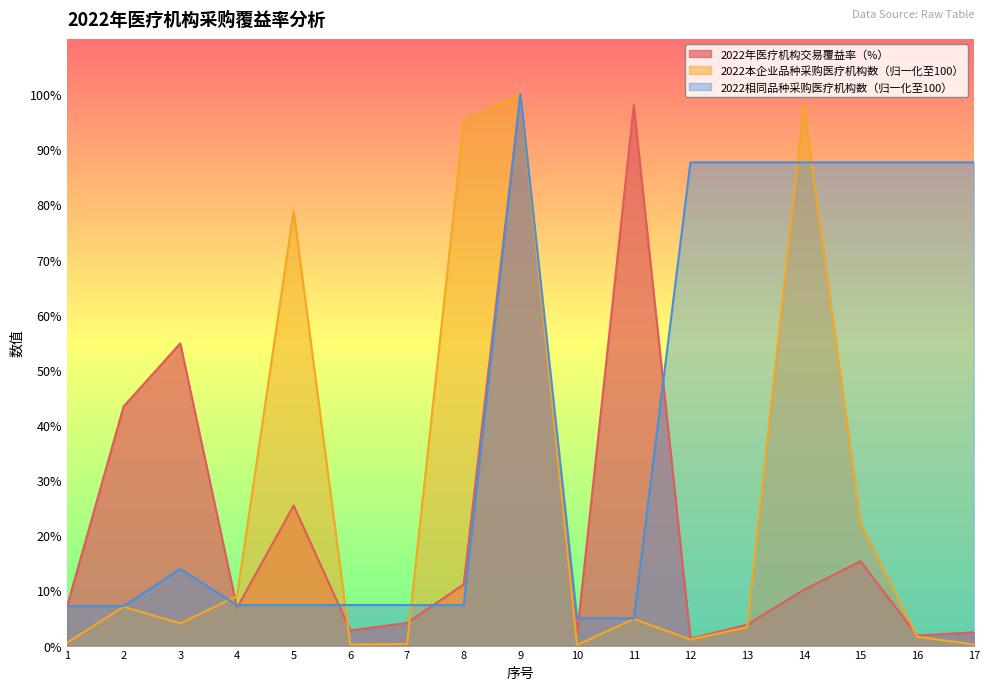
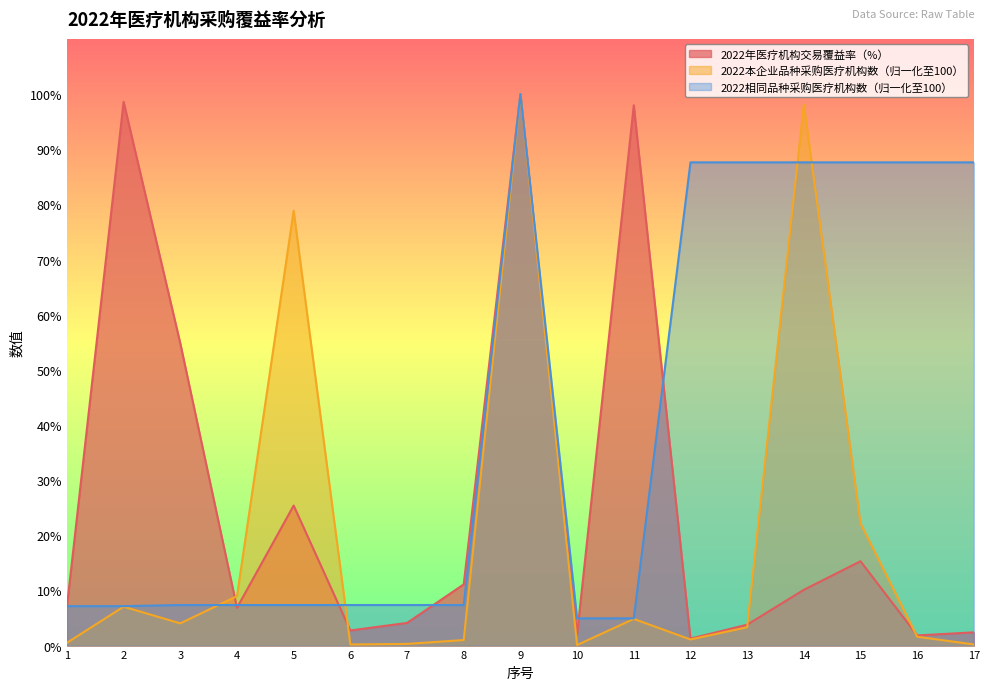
2022年医疗机构交易覆益率（%）, 2: 43% -> 99%
2022相同品种采购医疗机构数（归一化至100）, 3: 14% -> 7%
2022本企业品种采购医疗机构数（归一化至100）, 8: 95% -> 1%
